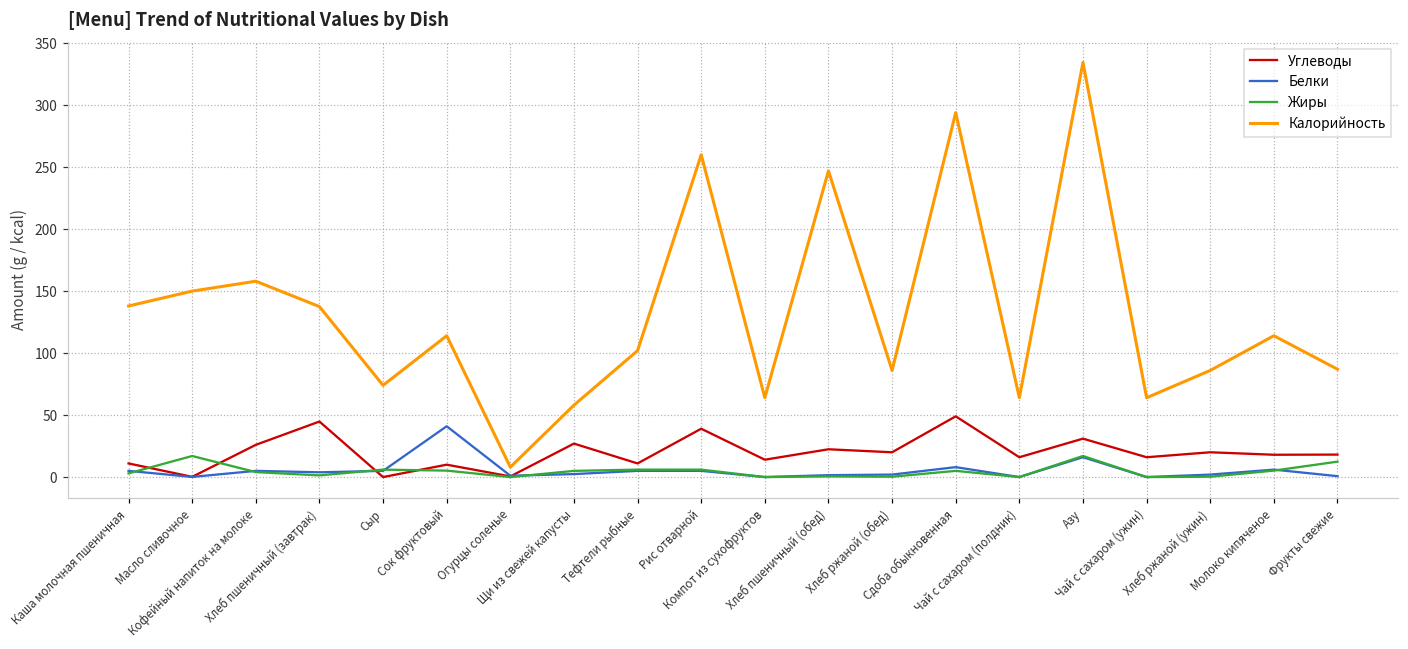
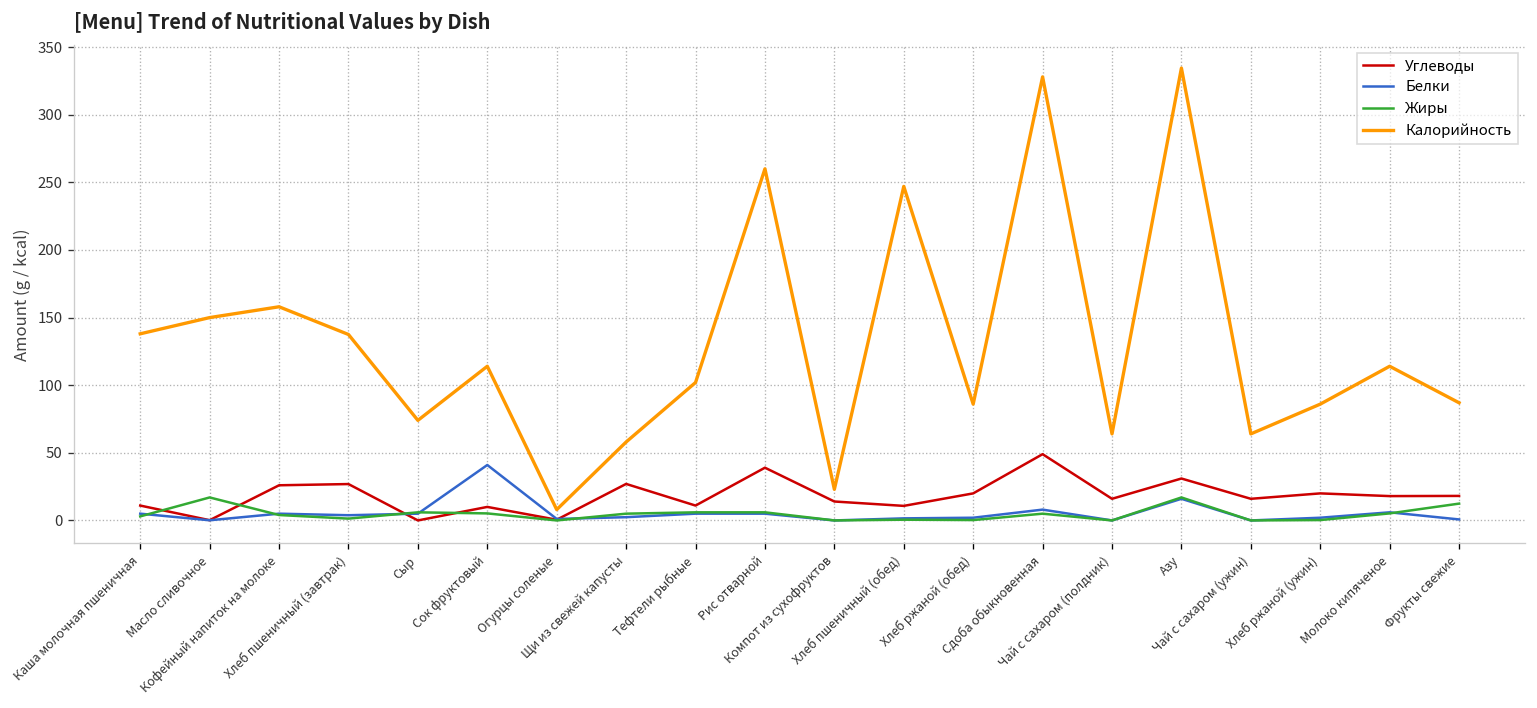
Углеводы, Хлеб пшеничный (завтрак): 45 -> 27
Калорийность, Компот из сухофруктов: 64 -> 23
Углеводы, Хлеб пшеничный (обед): 22 -> 11
Калорийность, Сдоба обыкновенная: 294 -> 328
